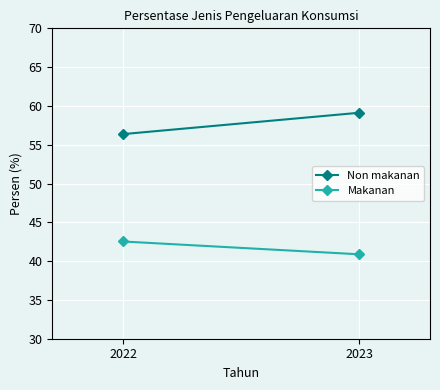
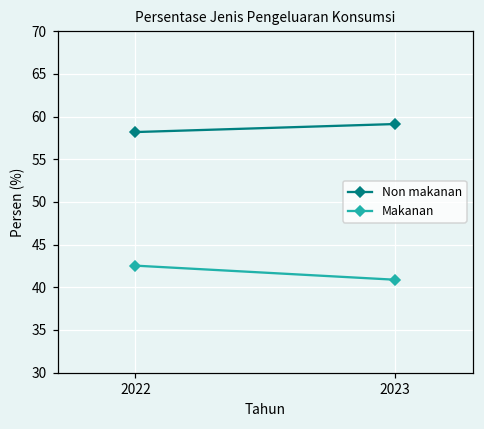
Non makanan, 2022: 56 -> 58
